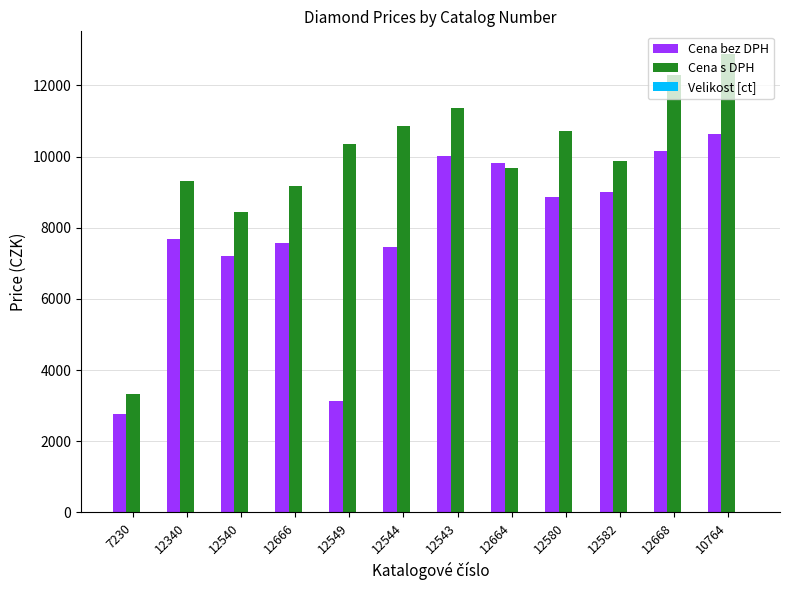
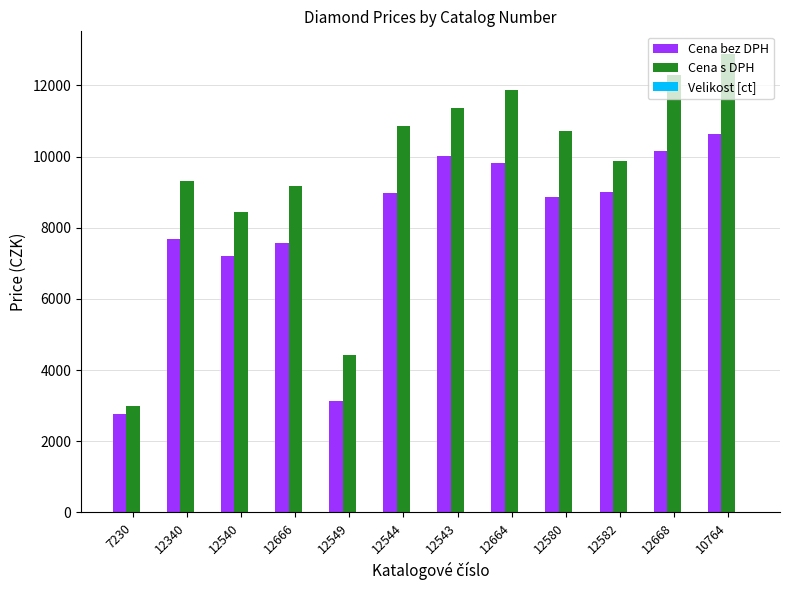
Cena s DPH, 7230: 3300 -> 3000
Cena s DPH, 12549: 10400 -> 4400
Cena bez DPH, 12544: 7500 -> 9000
Cena s DPH, 12664: 9700 -> 11900
